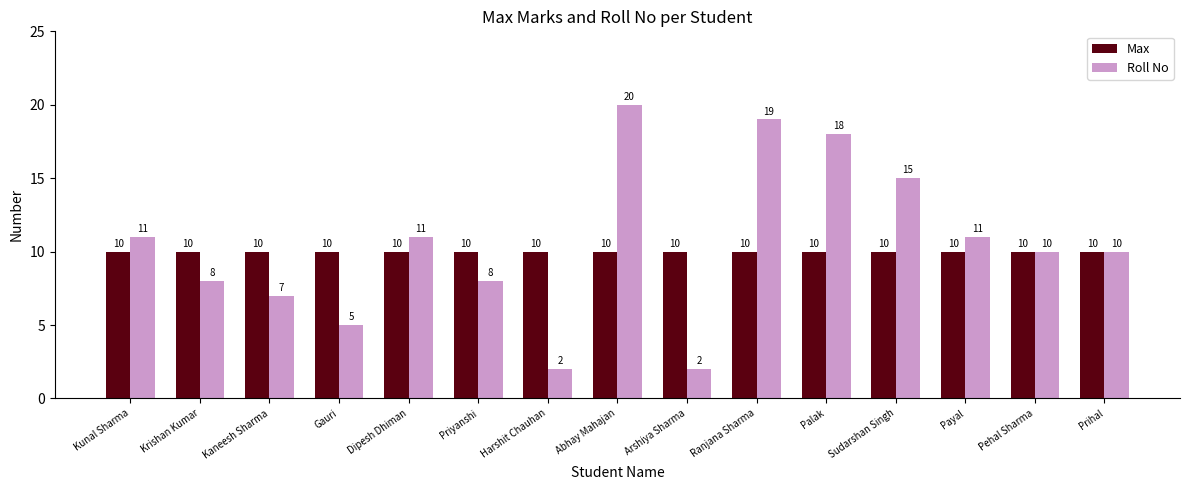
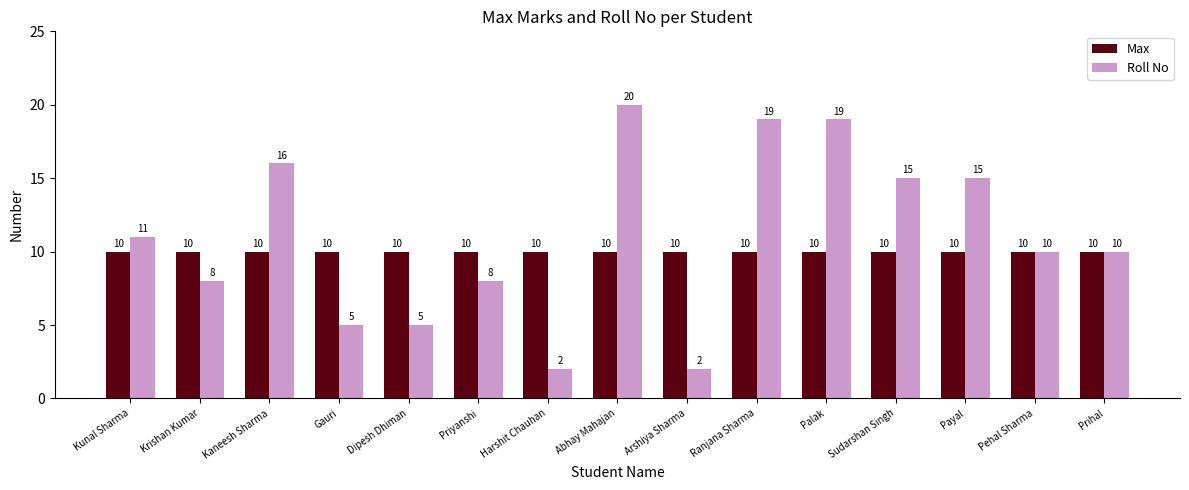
Roll No, Kaneesh Sharma: 7 -> 16
Roll No, Dipesh Dhiman: 11 -> 5
Roll No, Palak: 18 -> 19
Roll No, Payal: 11 -> 15
